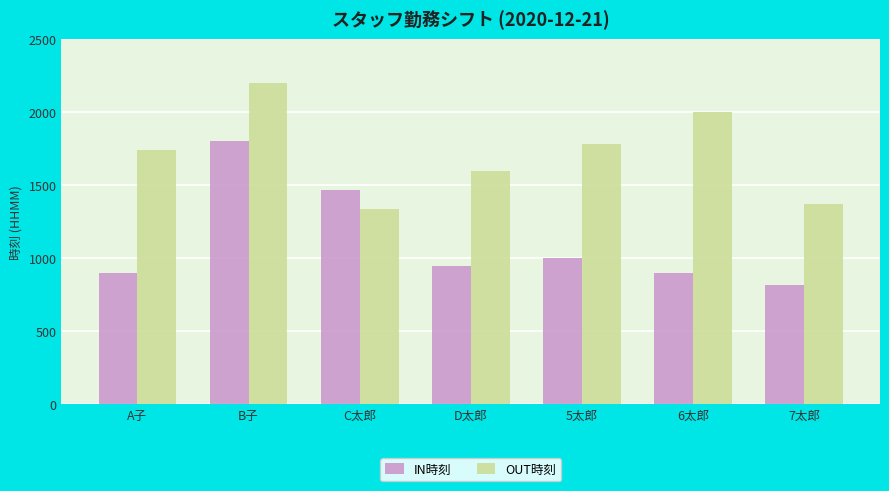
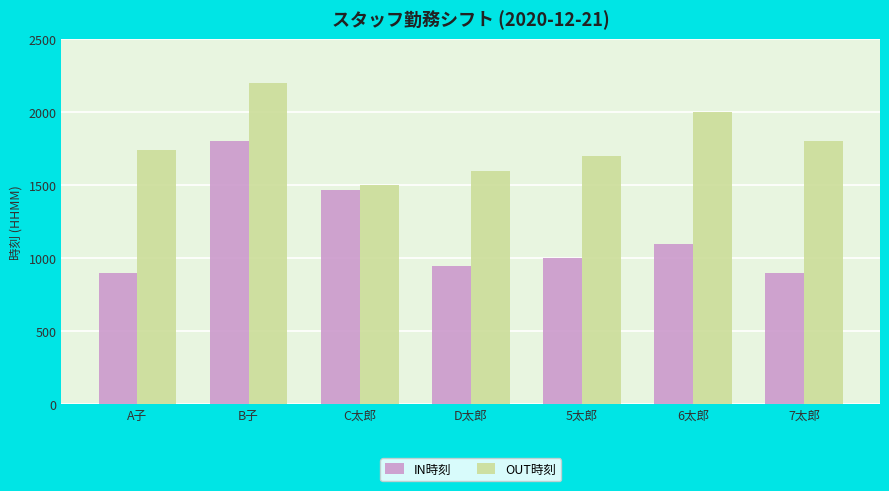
OUT時刻, C太郎: 1340 -> 1500
OUT時刻, 5太郎: 1780 -> 1700
IN時刻, 6太郎: 900 -> 1100
IN時刻, 7太郎: 820 -> 900
OUT時刻, 7太郎: 1370 -> 1800
